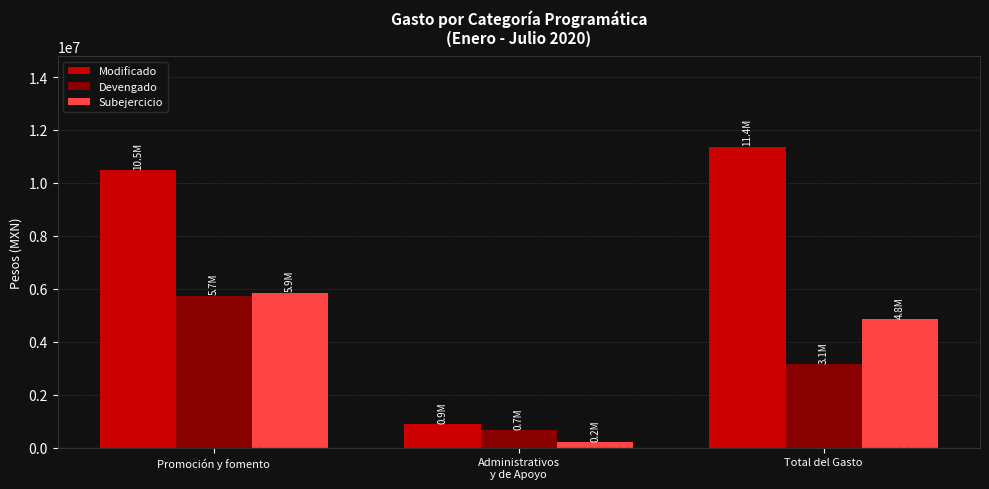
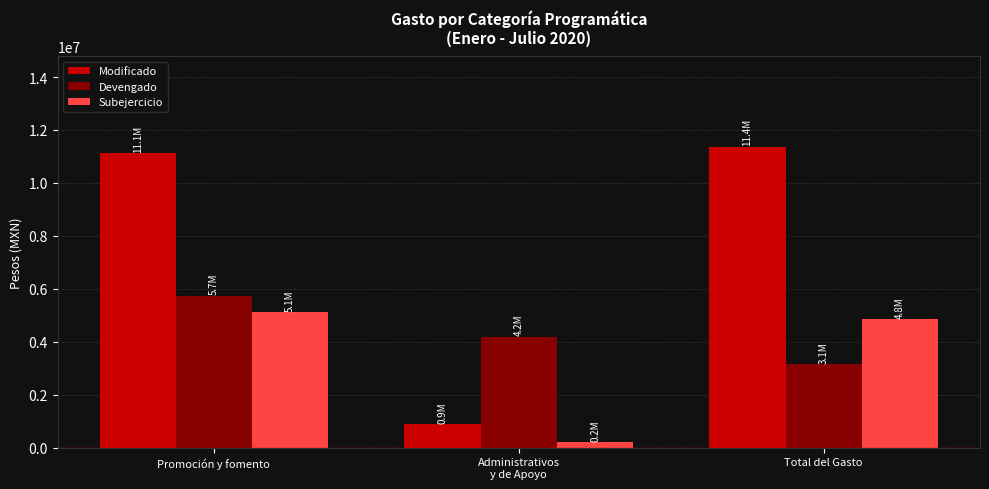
Modificado, Promoción y fomento: 10.5M -> 11.1M
Subejercicio, Promoción y fomento: 5.9M -> 5.1M
Devengado, Administrativos y de Apoyo: 0.7M -> 4.2M
